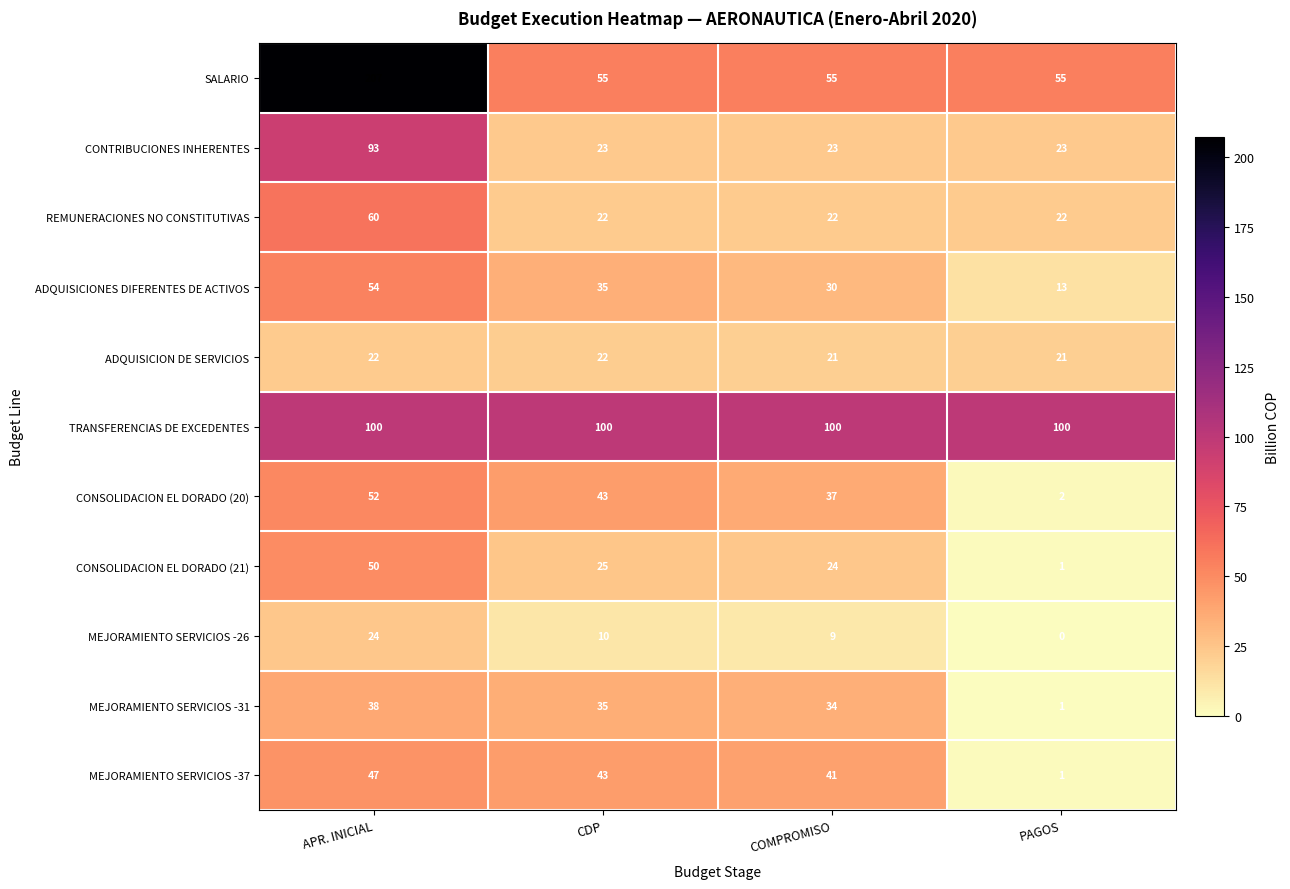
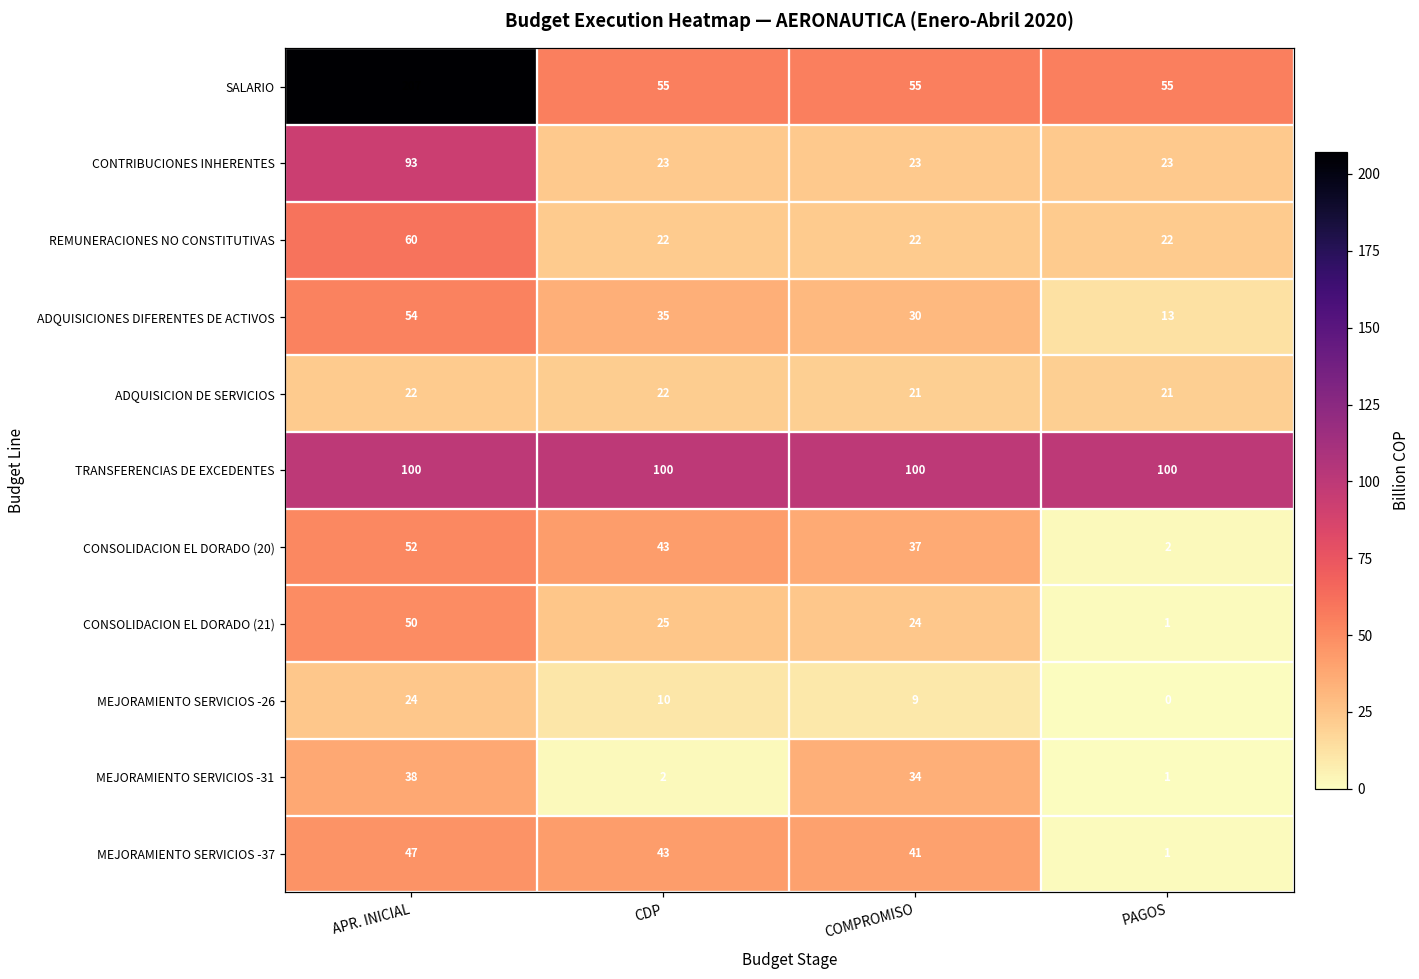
MEJORAMIENTO SERVICIOS -31, CDP: 35 -> 2
